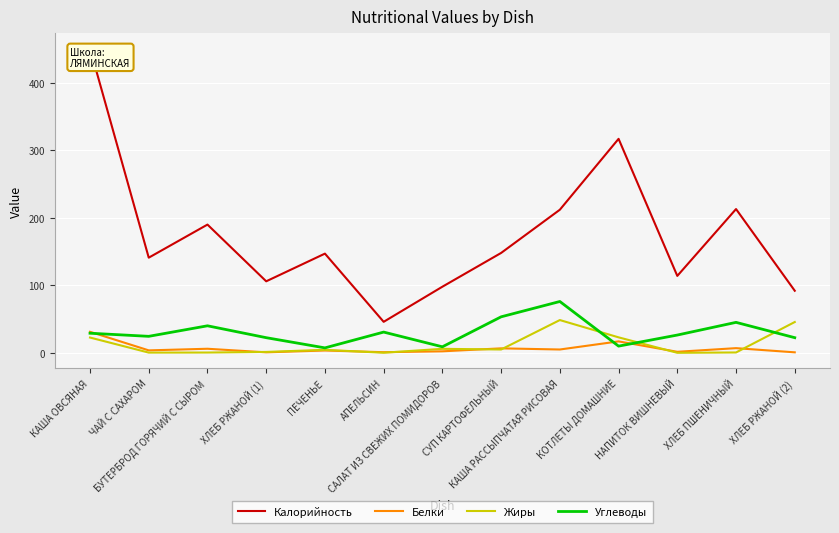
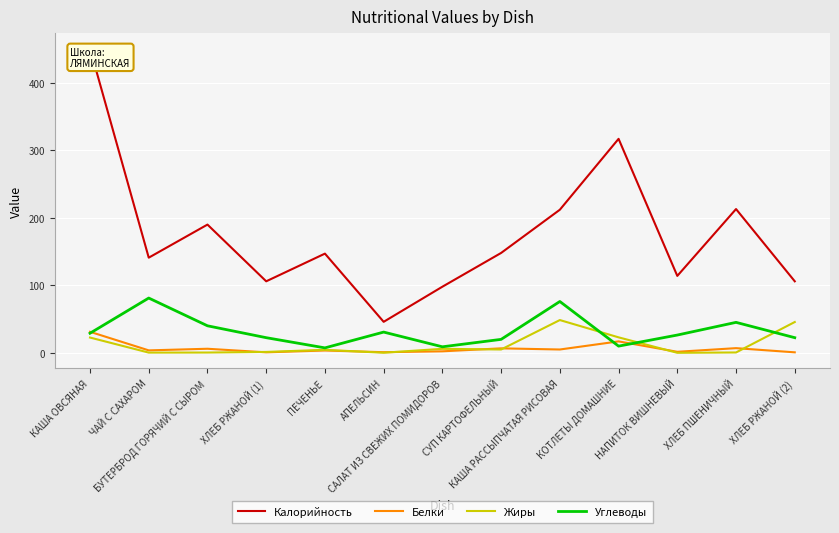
Углеводы, ЧАЙ С САХАРОМ: 20 -> 80
Углеводы, СУП КАРТОФЕЛЬНЫЙ: 50 -> 20
Калорийность, ХЛЕБ РЖАНОЙ (2): 90 -> 110
